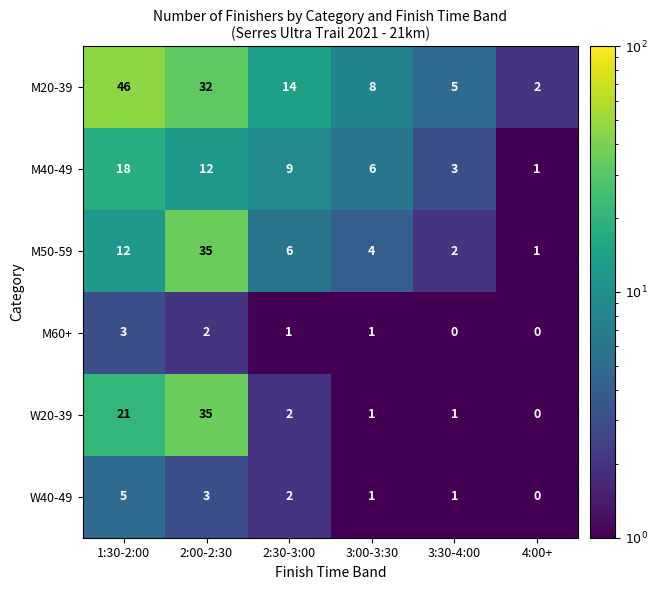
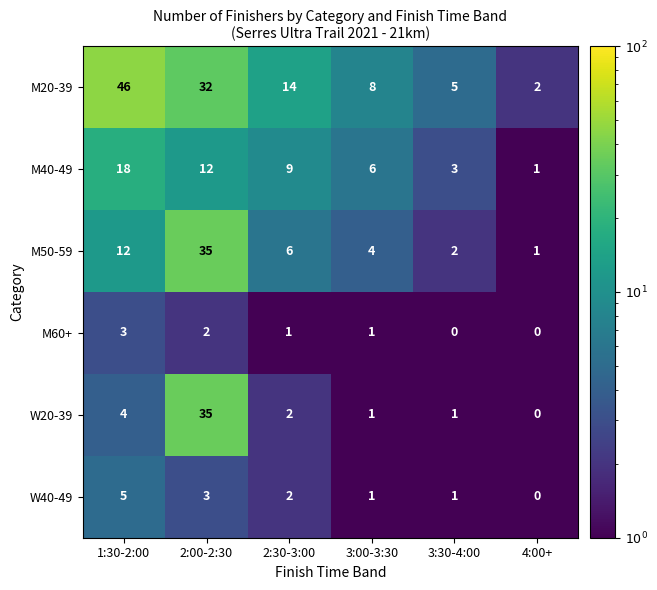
W20-39, 1:30-2:00: 21 -> 4
